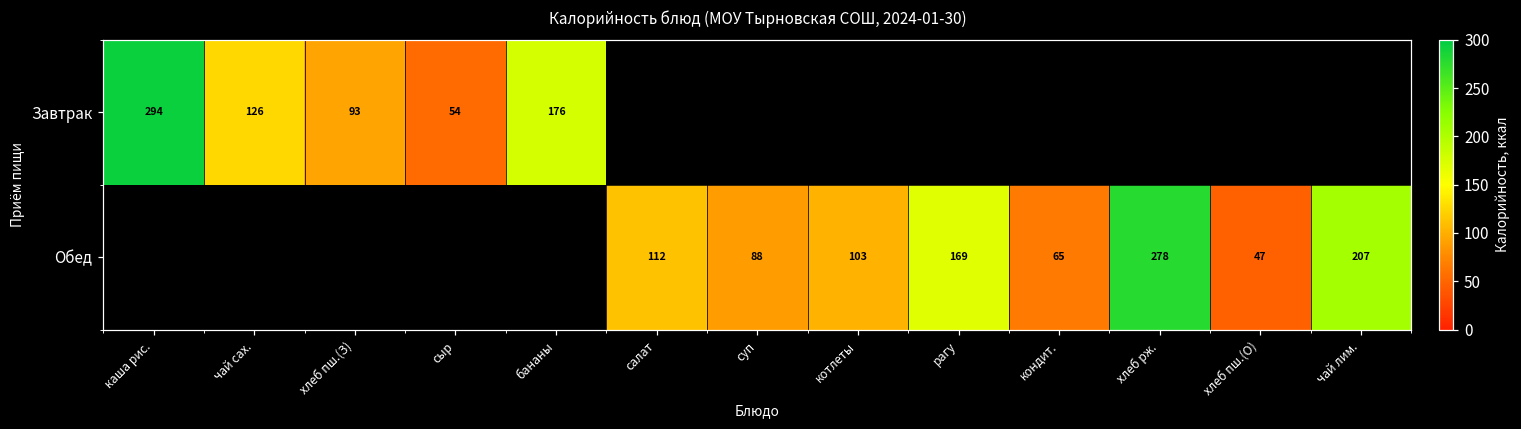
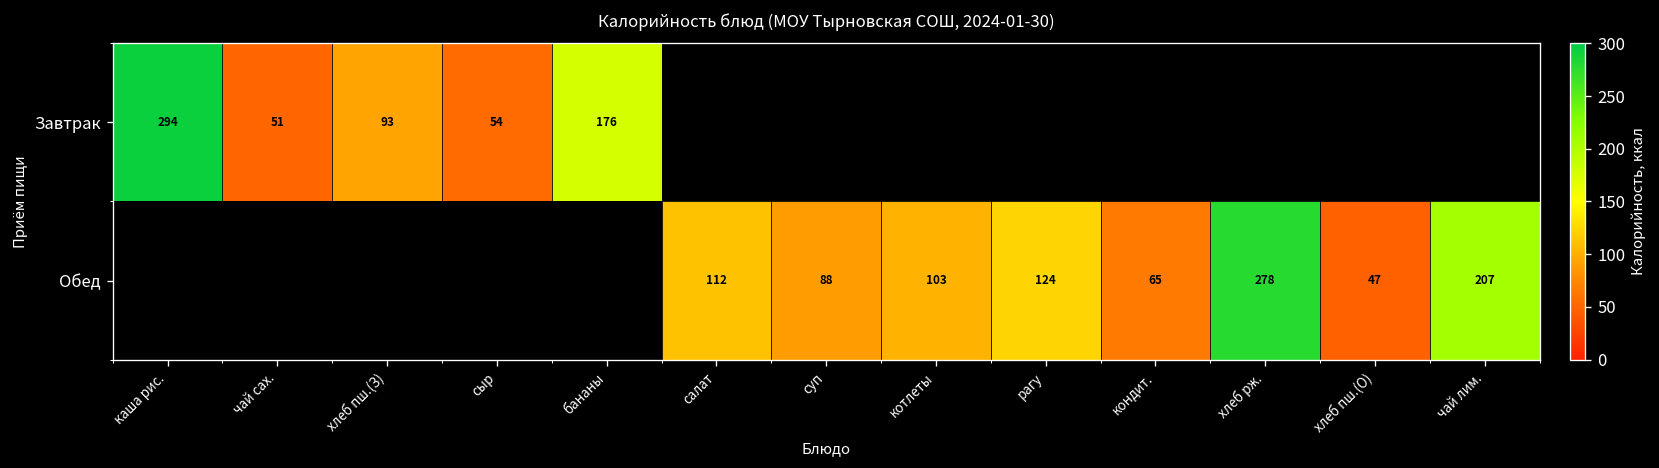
Завтрак, чай сах.: 126 -> 51
Обед, рагу: 169 -> 124
